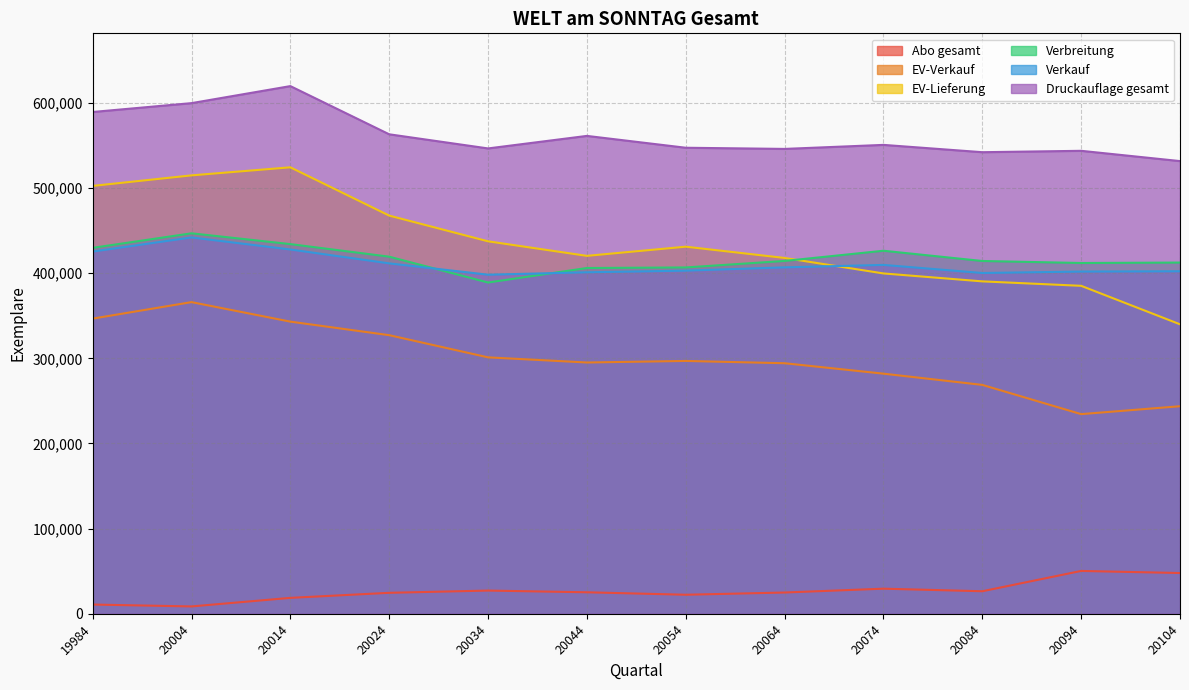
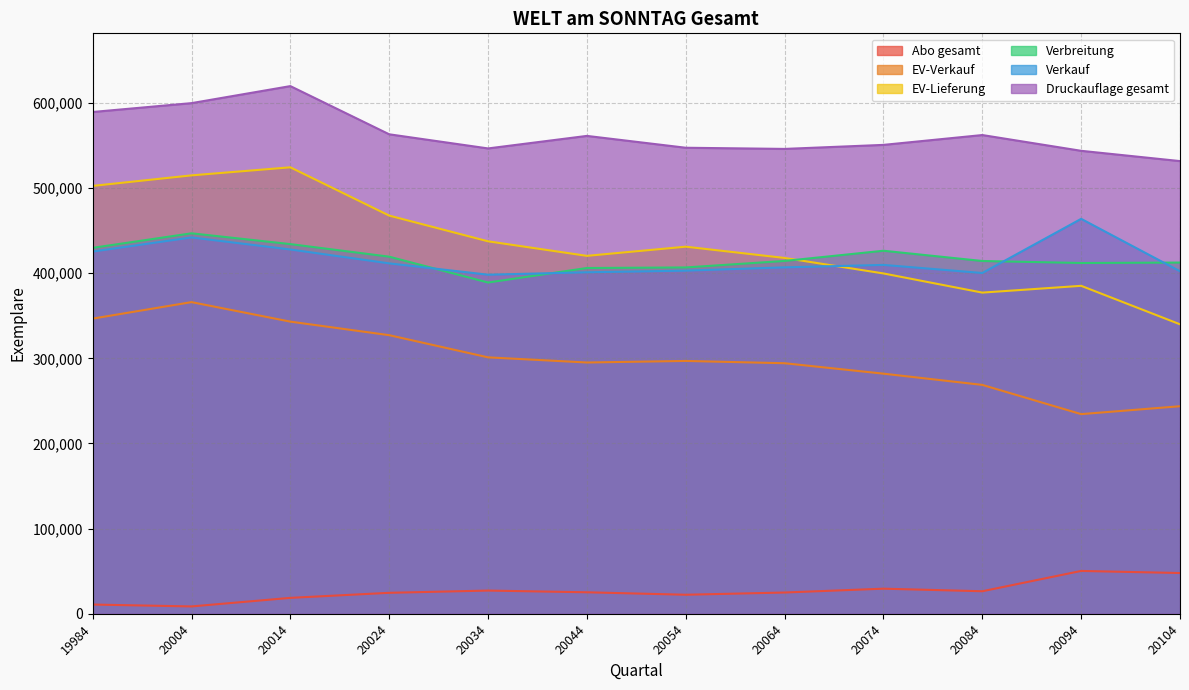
EV-Lieferung, 20084: 390,000 -> 380,000
Druckauflage gesamt, 20084: 540,000 -> 560,000
Verkauf, 20094: 400,000 -> 460,000
